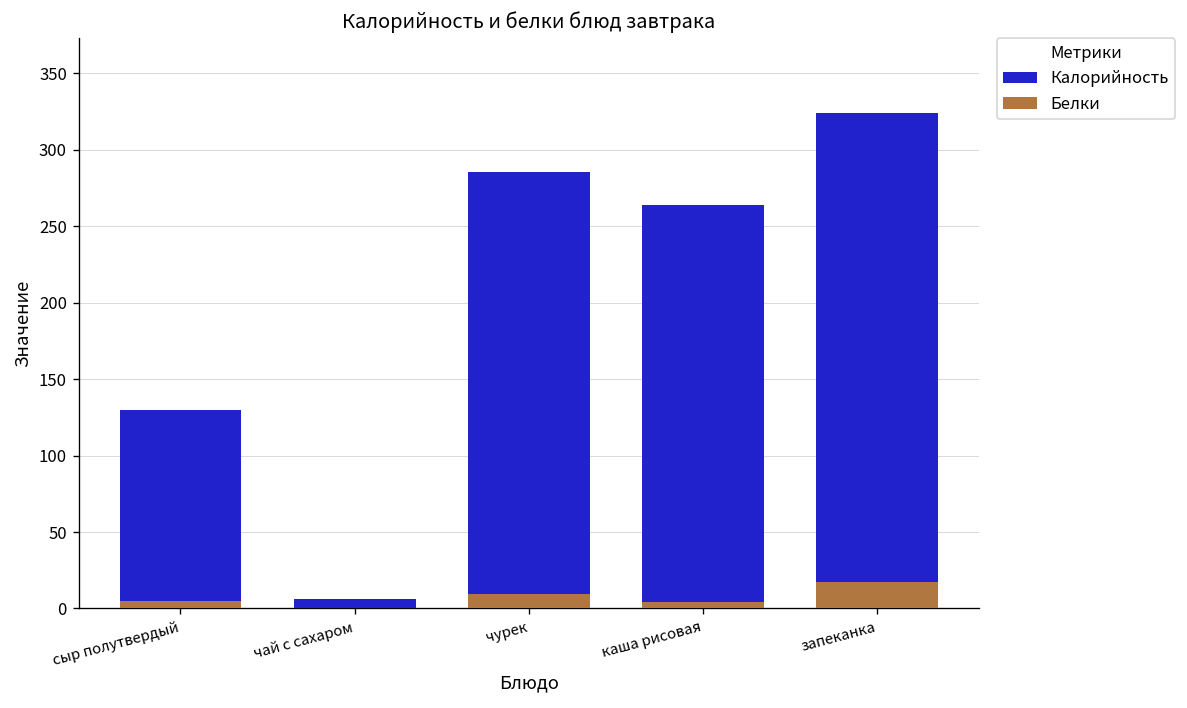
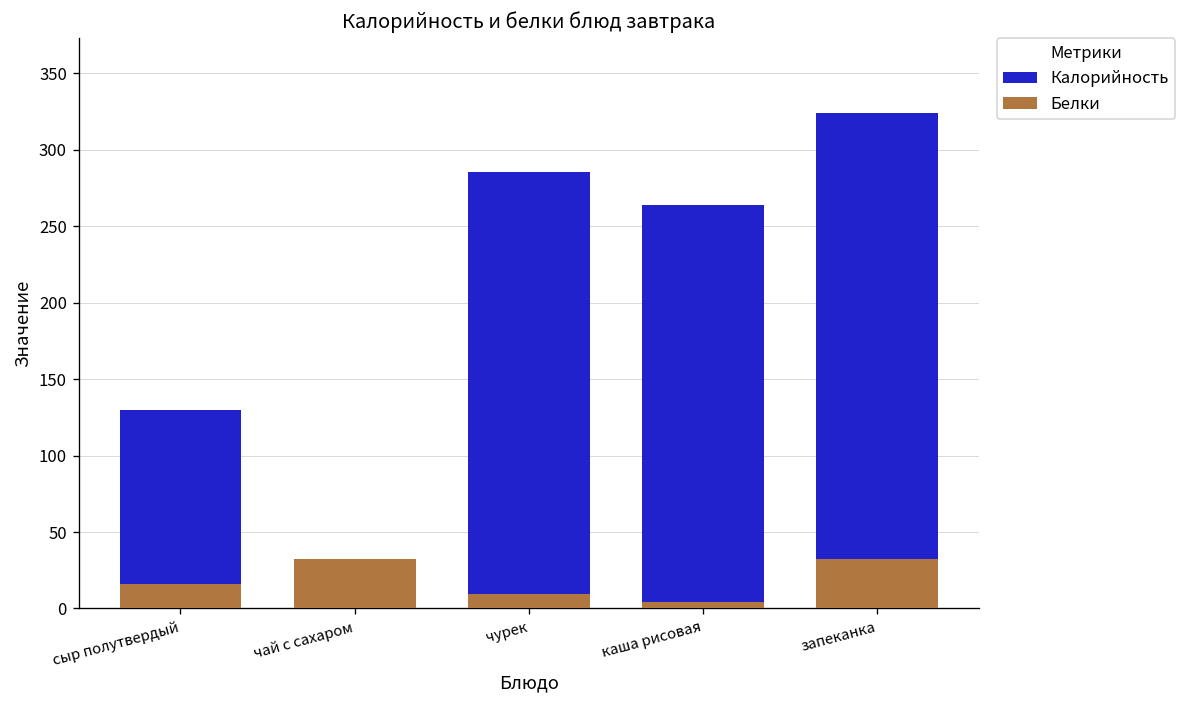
Белки, сыр полутвердый: 5 -> 16
Белки, чай с сахаром: 0 -> 33
Белки, запеканка: 18 -> 32
